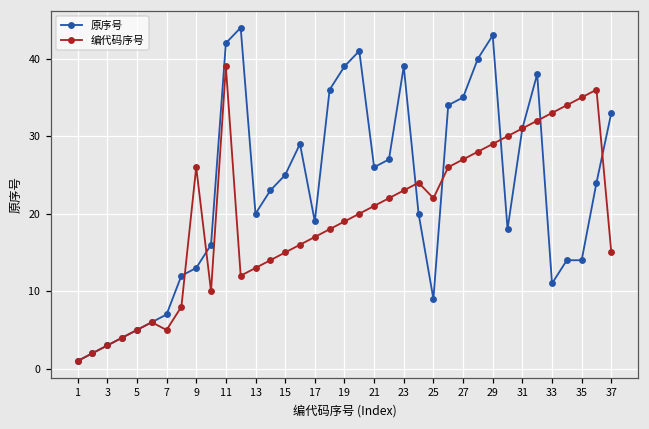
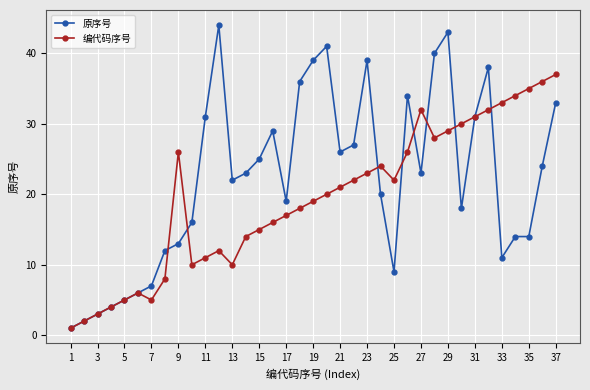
原序号, 11: 42 -> 31
编代码序号, 11: 39 -> 11
原序号, 13: 20 -> 22
编代码序号, 13: 13 -> 10
原序号, 27: 35 -> 23
编代码序号, 27: 27 -> 32
编代码序号, 37: 15 -> 37
